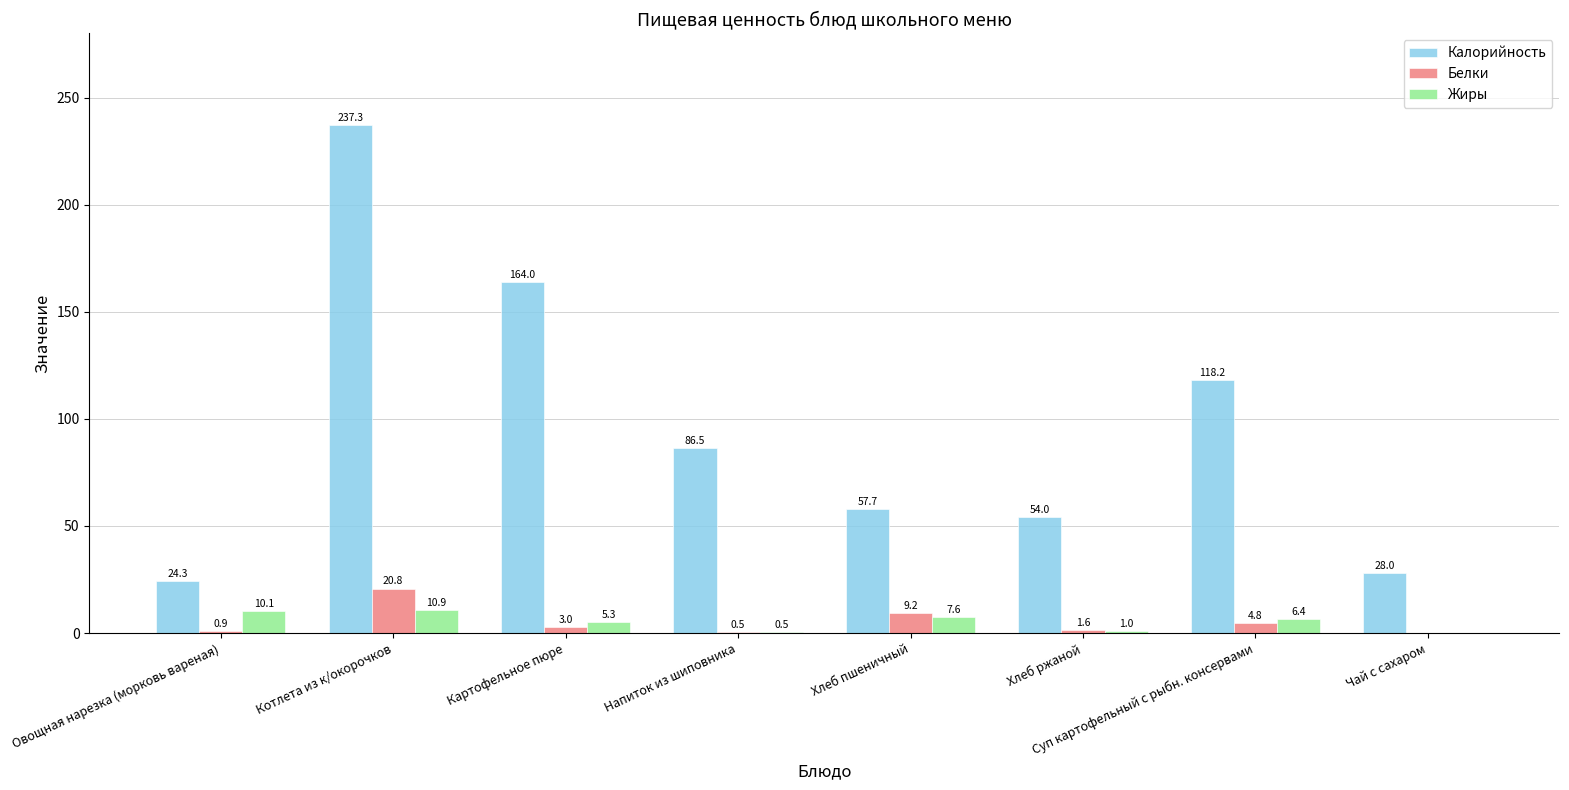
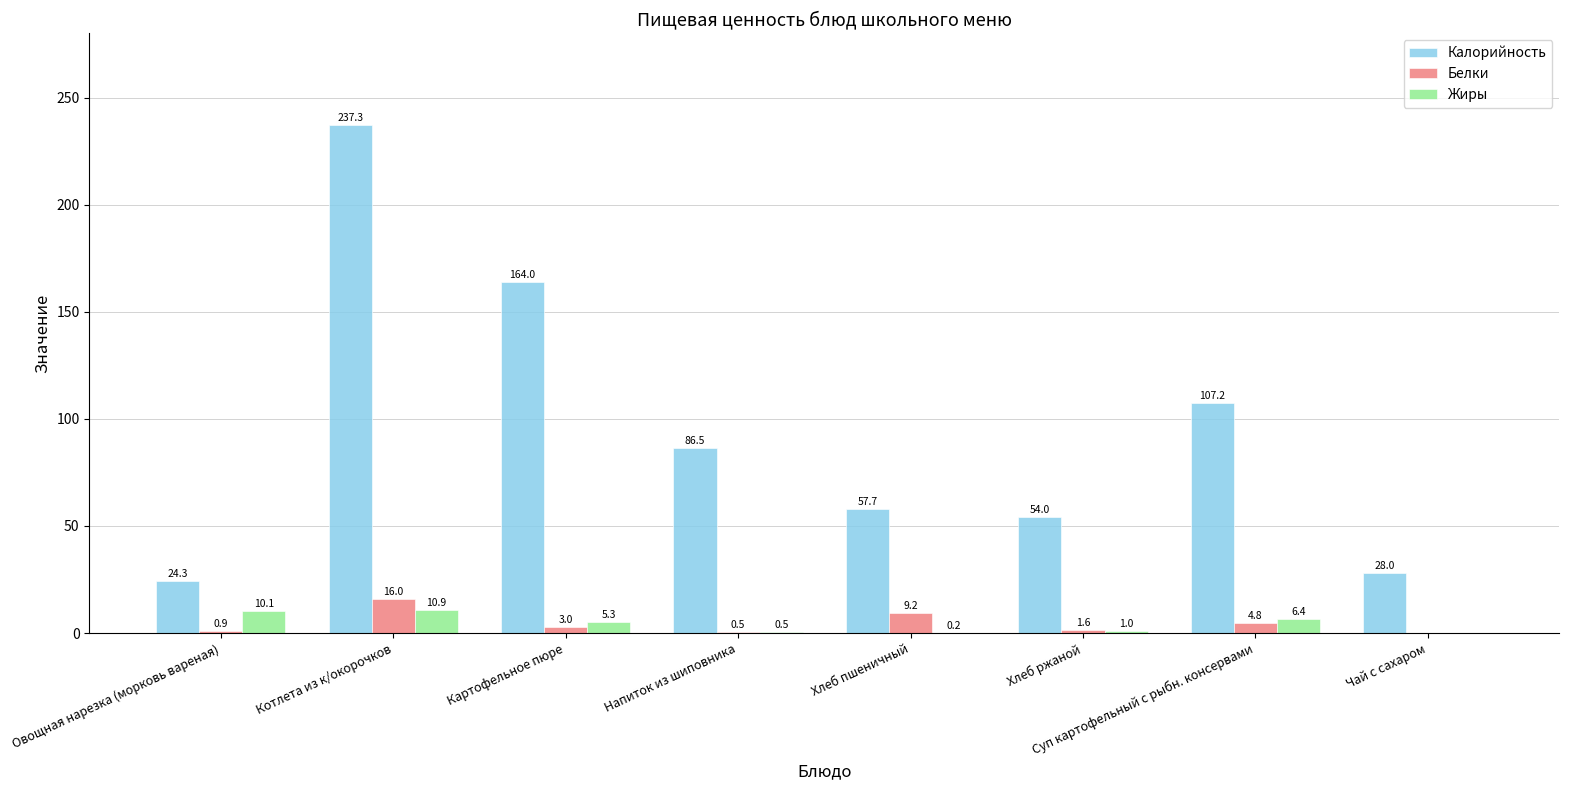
Белки, Котлета из к/окорочков: 20.8 -> 16.0
Жиры, Хлеб пшеничный: 7.6 -> 0.2
Калорийность, Суп картофельный с рыбн. консервами: 118.2 -> 107.2
